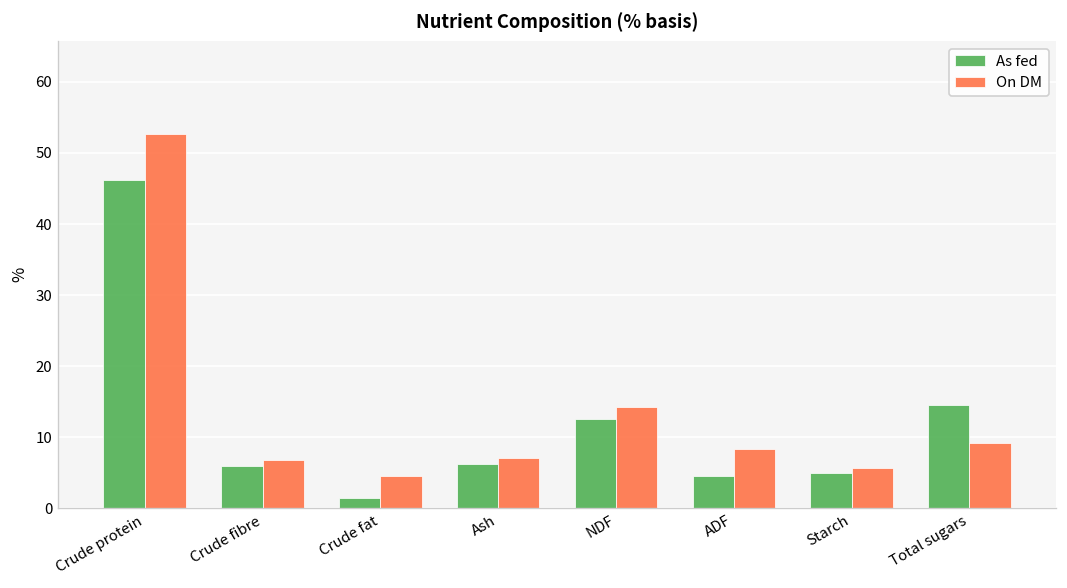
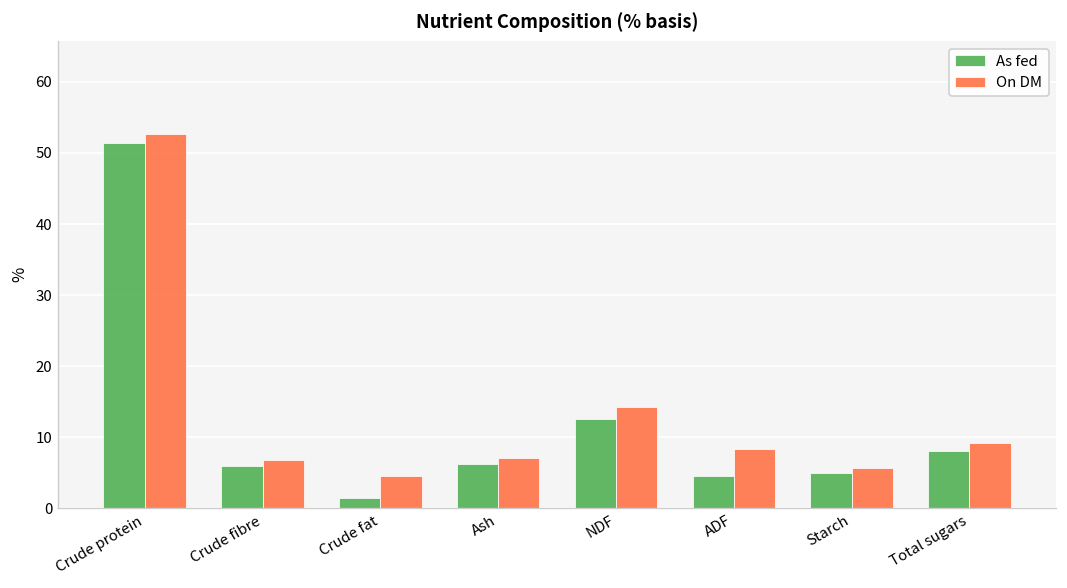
As fed, Crude protein: 46 -> 51
As fed, Total sugars: 15 -> 8
